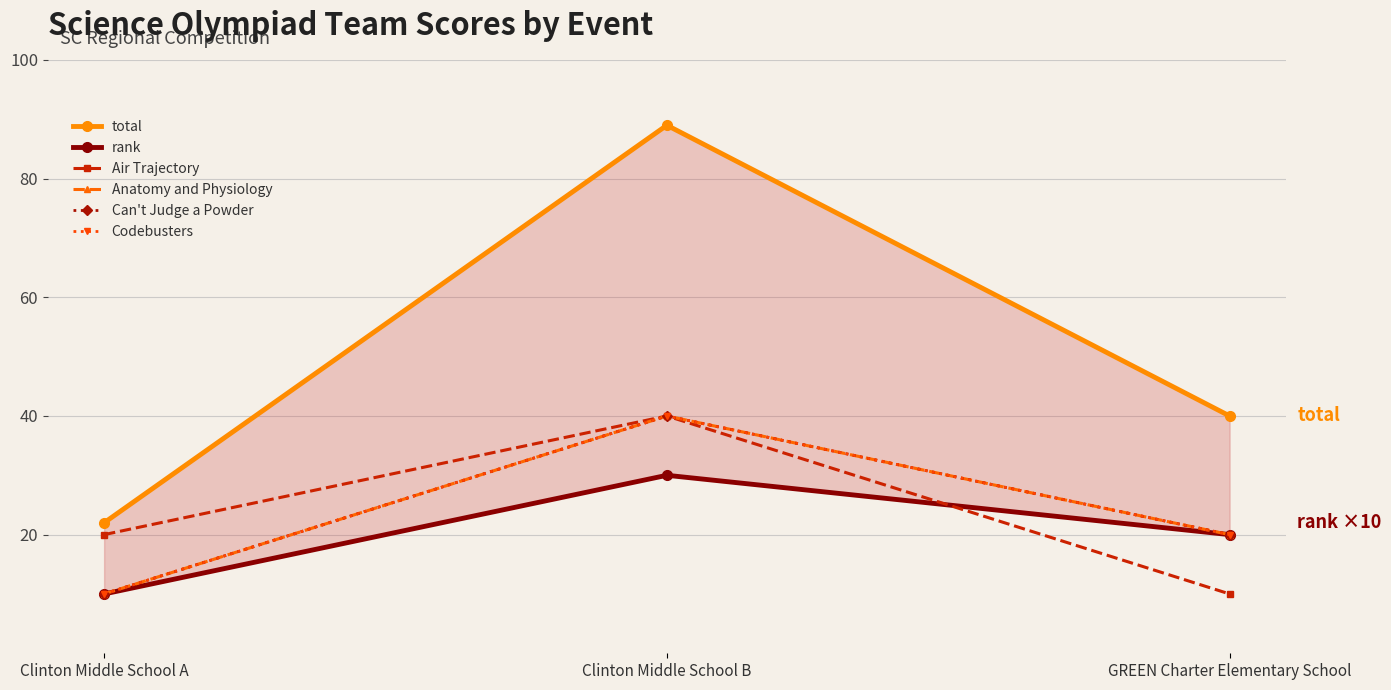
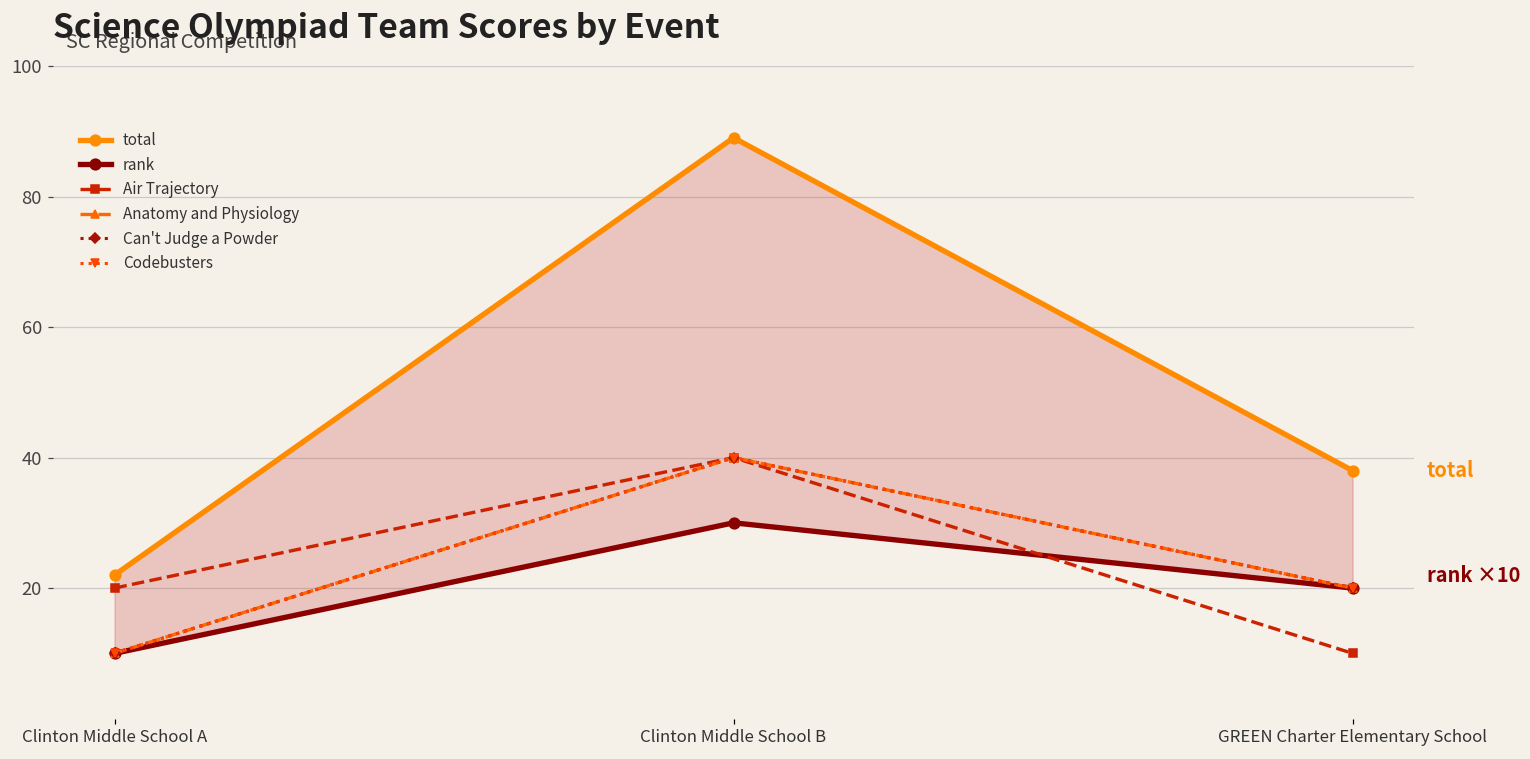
total, GREEN Charter Elementary School: 40 -> 38
